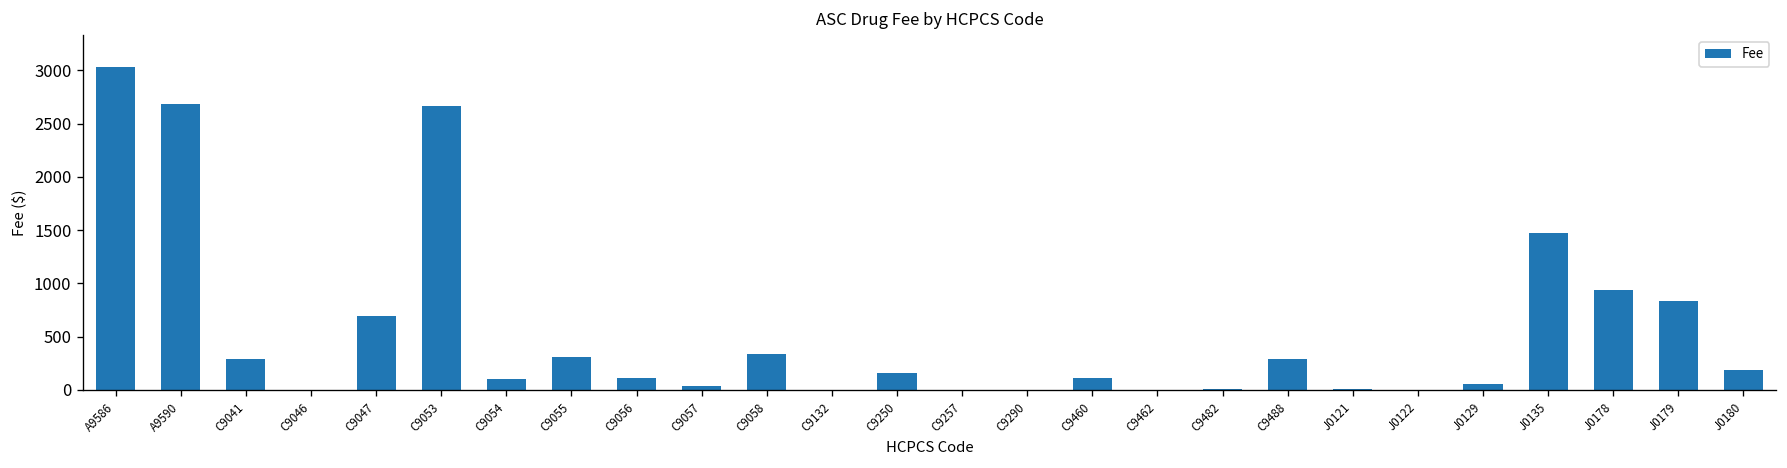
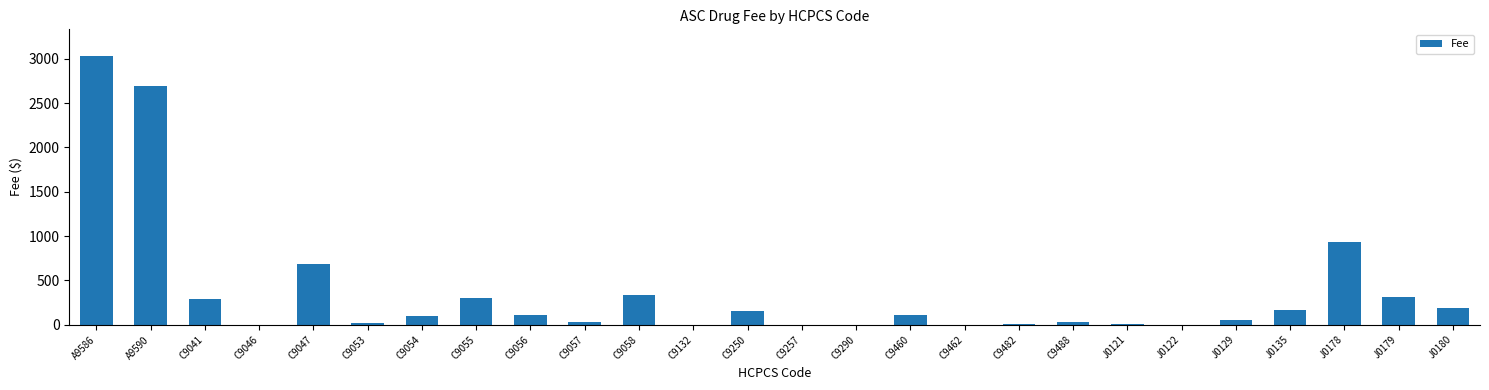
C9053: 2700 -> 0
C9488: 300 -> 0
J0135: 1500 -> 200
J0179: 800 -> 300
